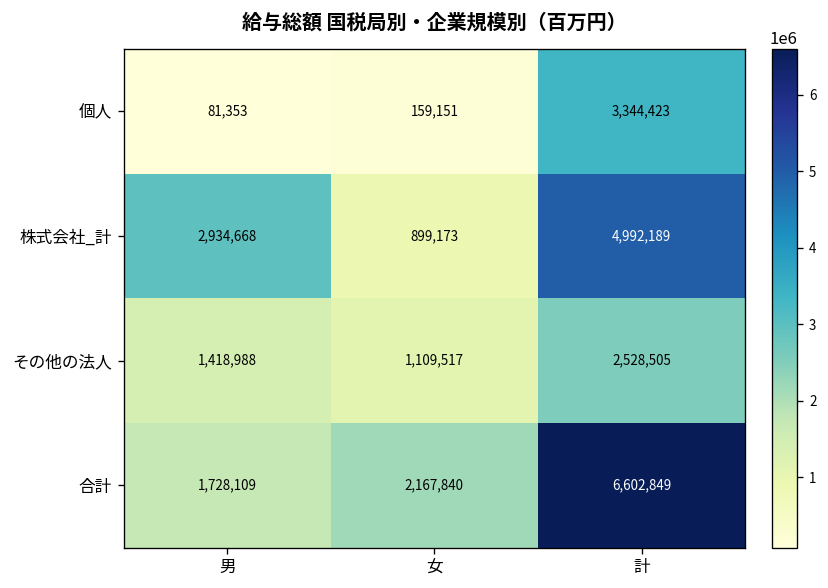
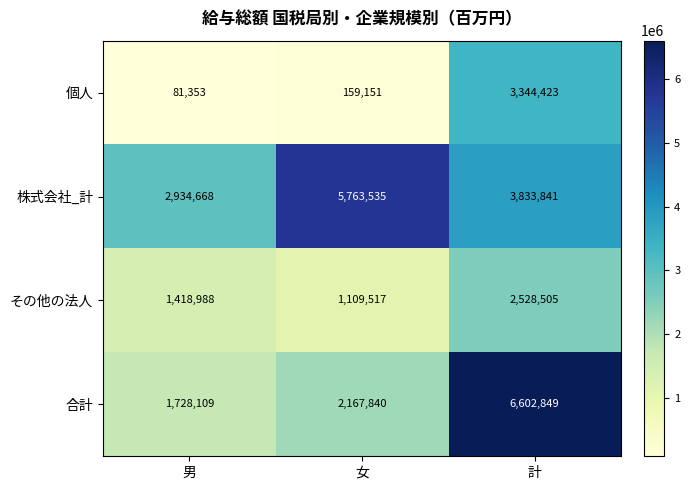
株式会社_計, 女: 899,173 -> 5,763,535
株式会社_計, 計: 4,992,189 -> 3,833,841
